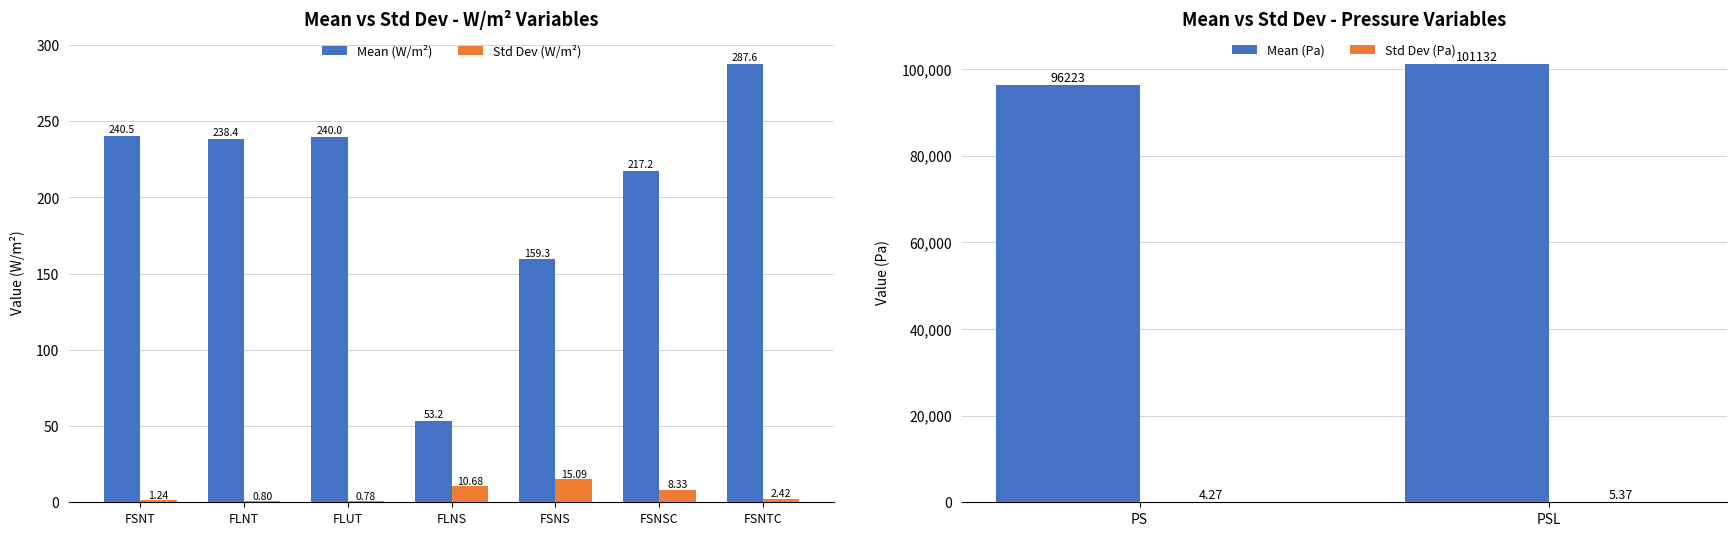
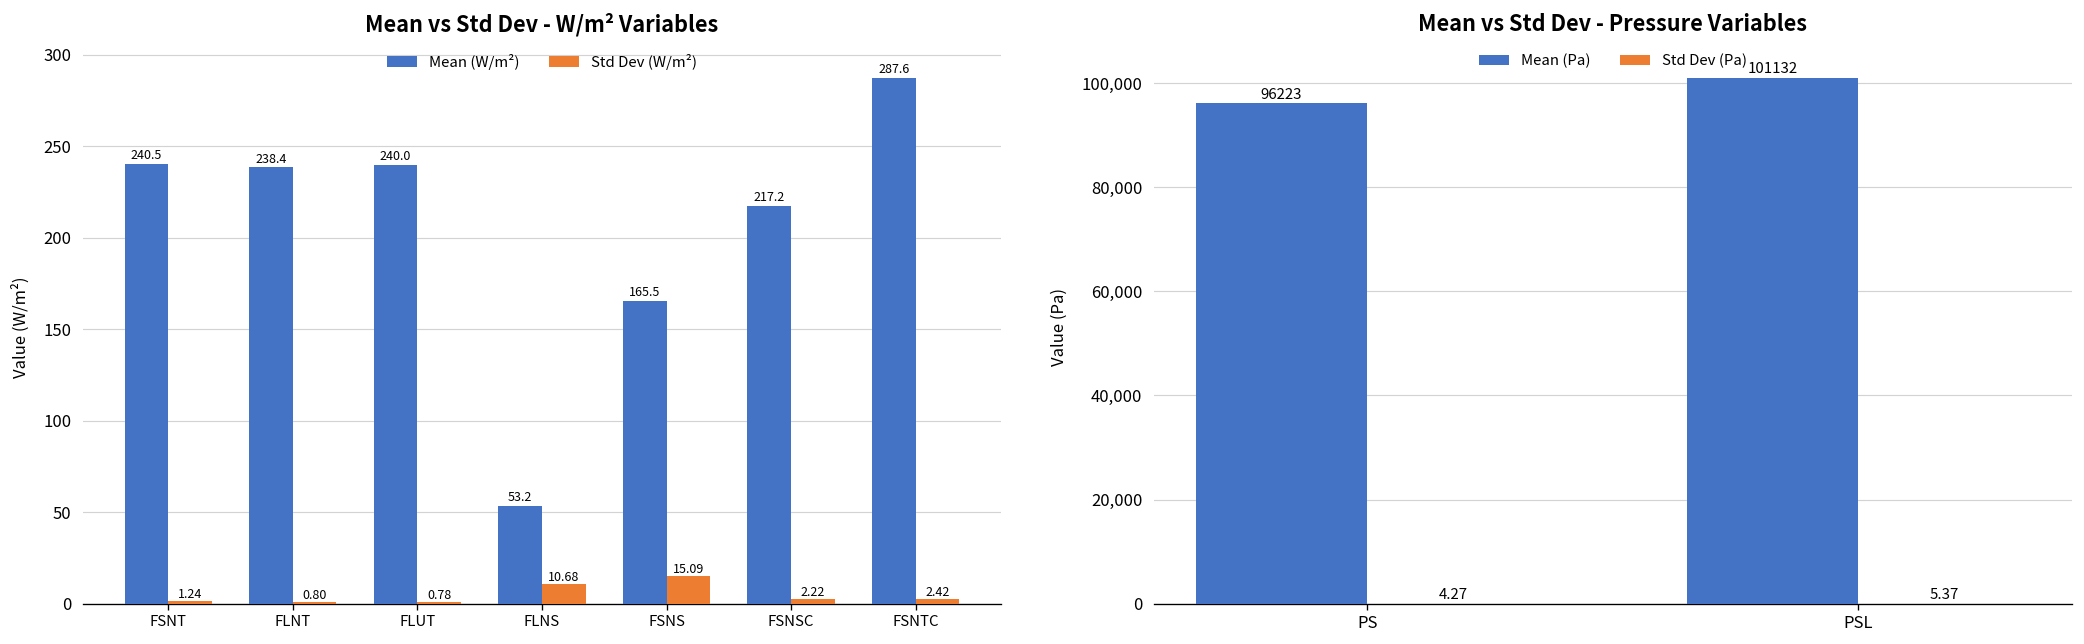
Mean vs Std Dev - W/m² Variables, Mean (W/m²), FSNS: 159.3 -> 165.5
Mean vs Std Dev - W/m² Variables, Std Dev (W/m²), FSNSC: 8.33 -> 2.22
